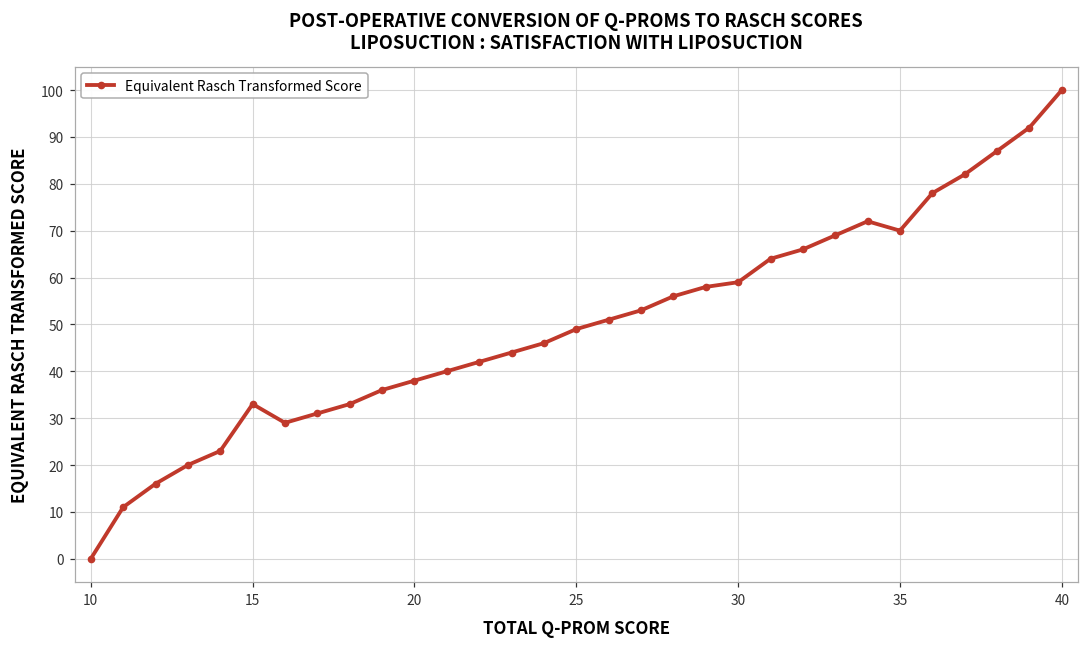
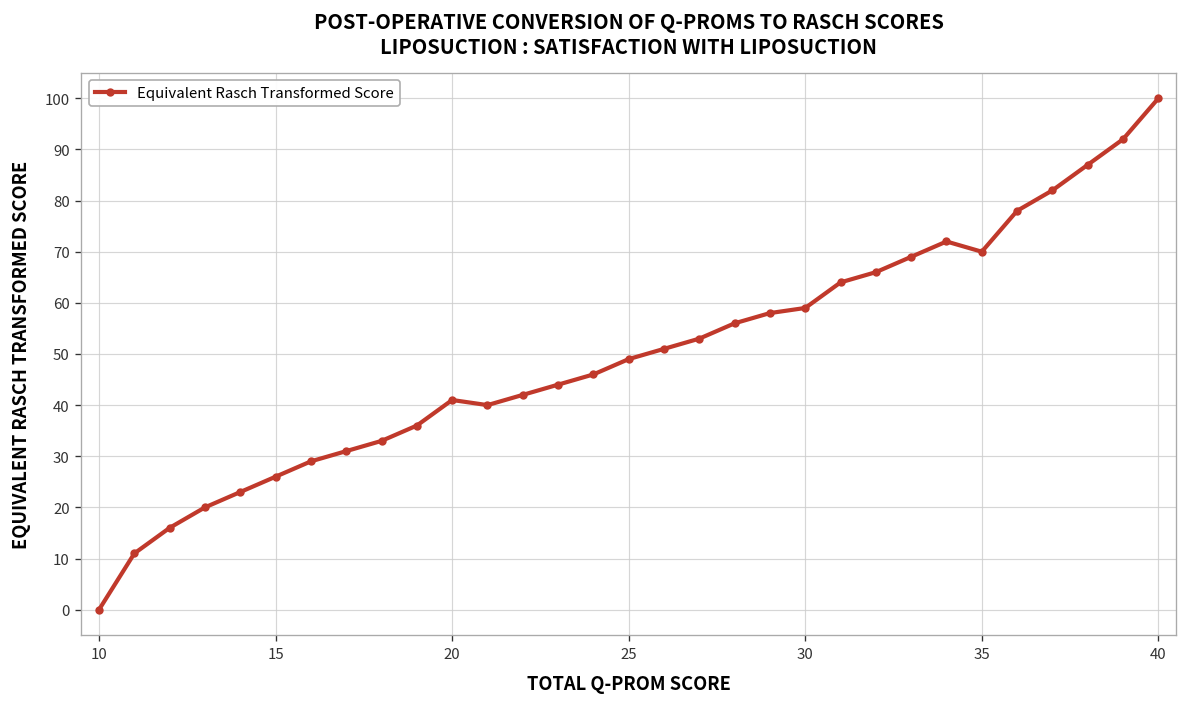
15: 33 -> 26
20: 38 -> 41
